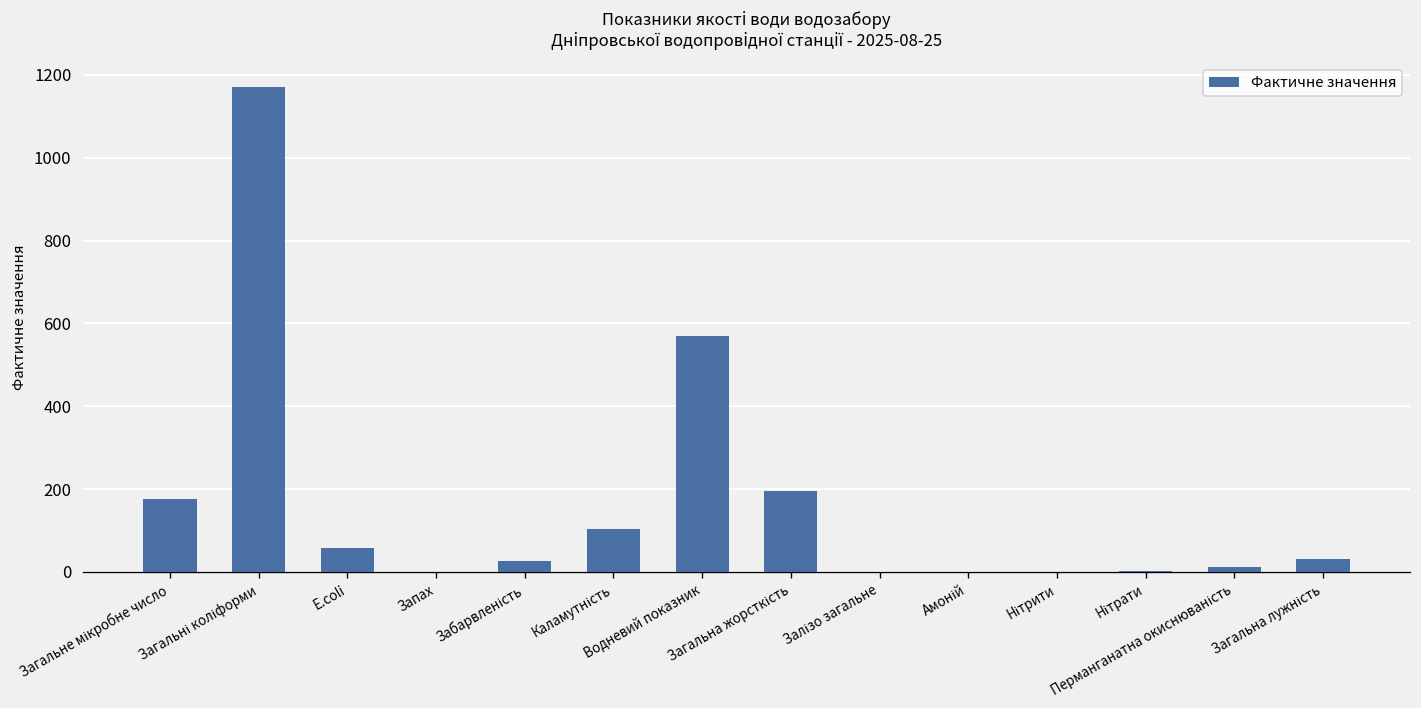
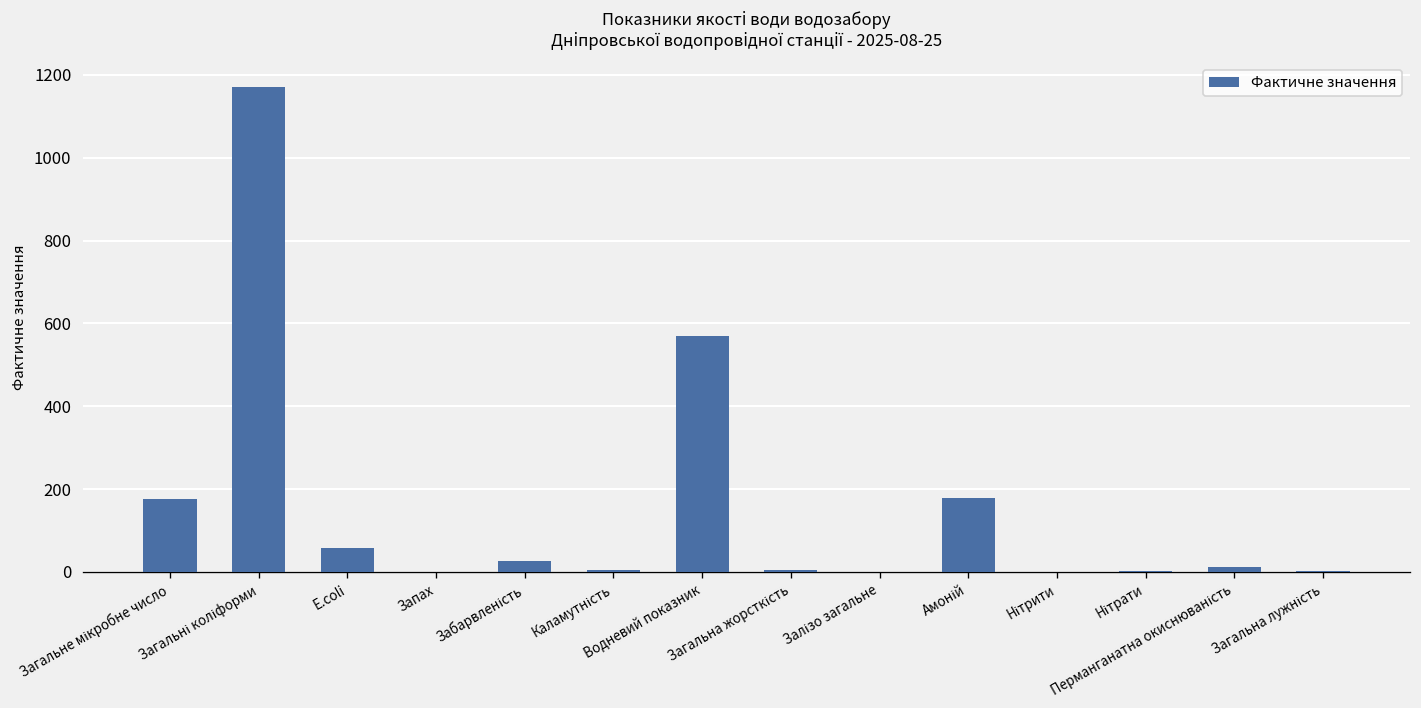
Каламутність: 100 -> 10
Загальна жорсткість: 190 -> 0
Амоній: 0 -> 180
Загальна лужність: 30 -> 0
